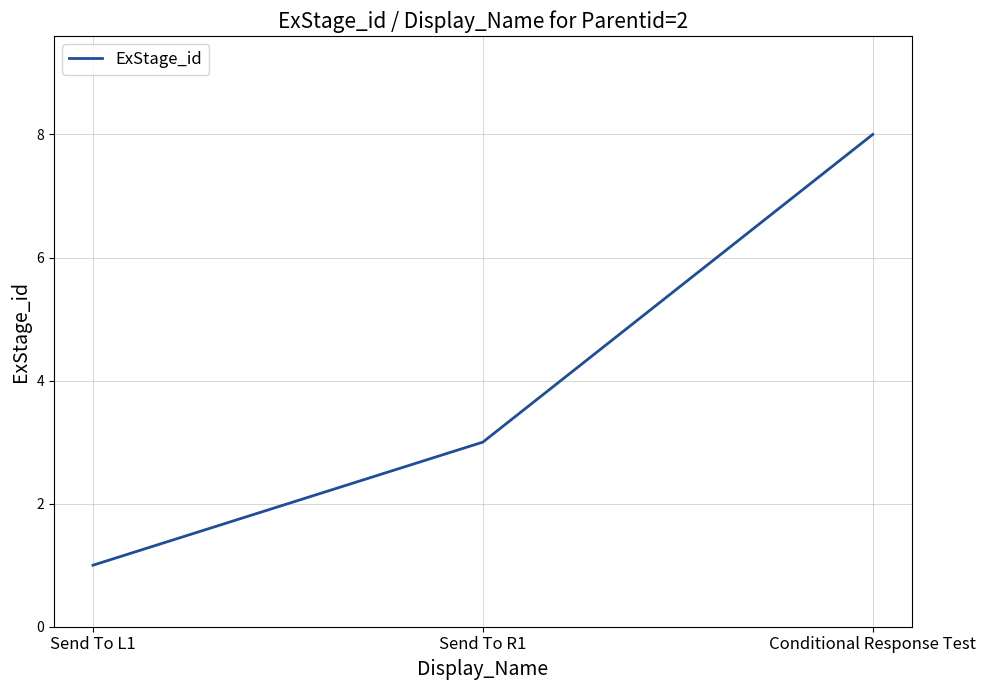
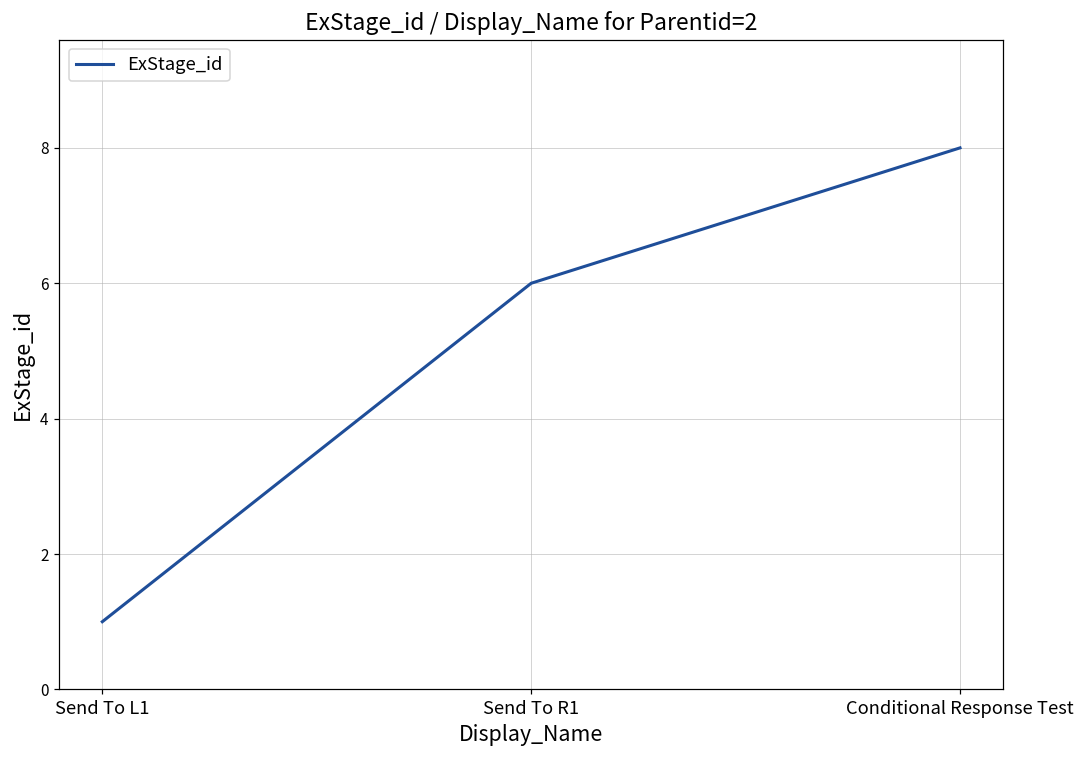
Send To R1: 3 -> 6
